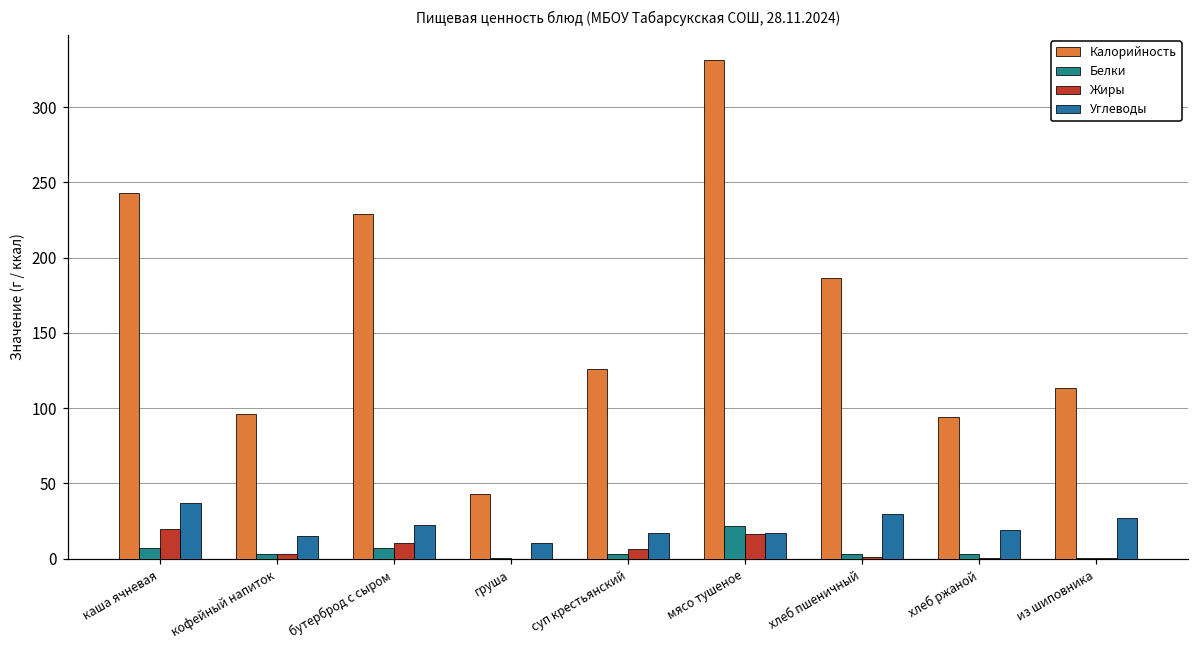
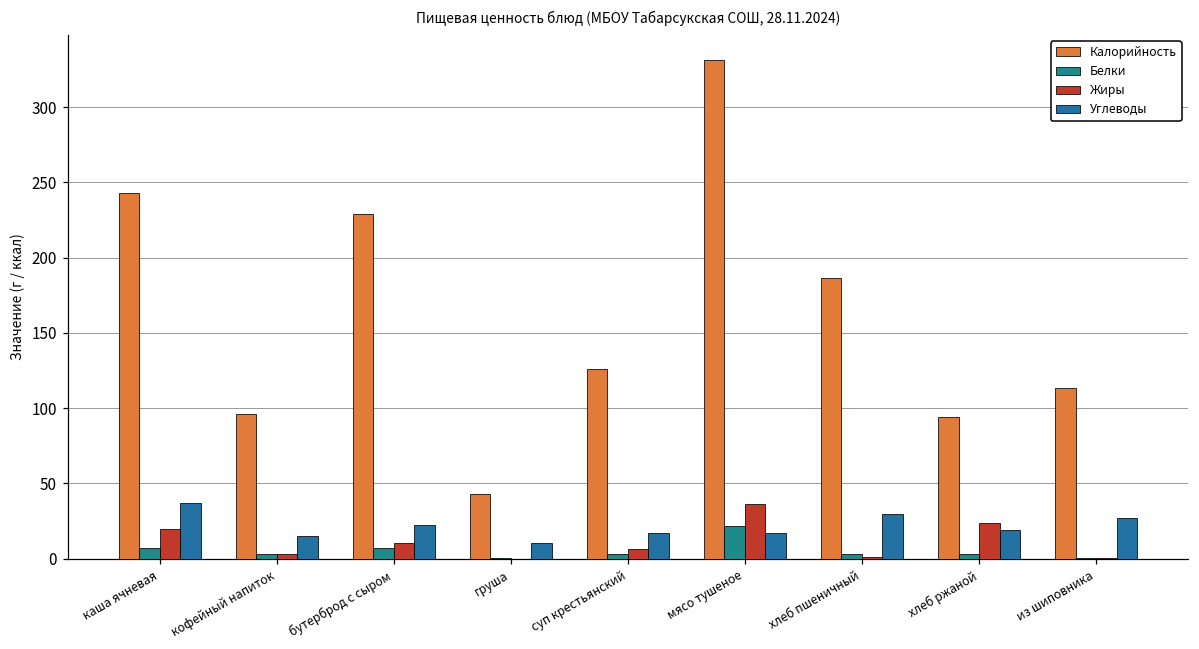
Жиры, мясо тушеное: 17 -> 37
Жиры, хлеб ржаной: 1 -> 24
